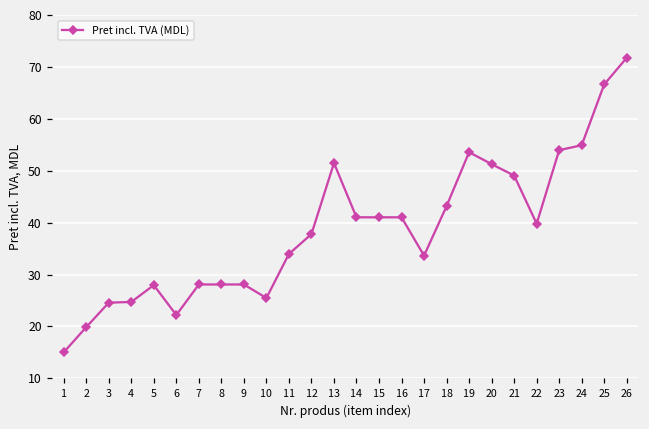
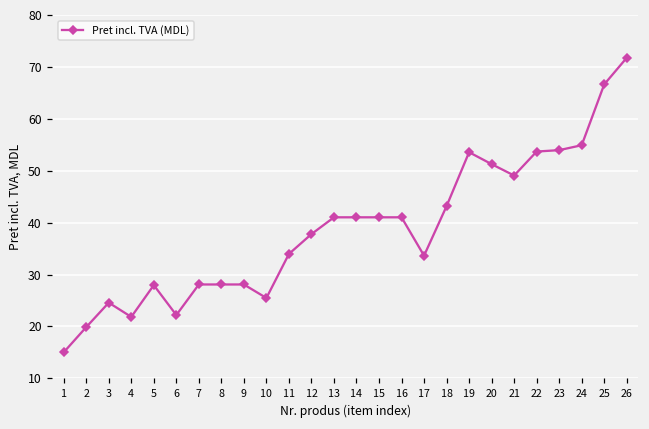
4: 25 -> 22
13: 52 -> 41
22: 40 -> 54
